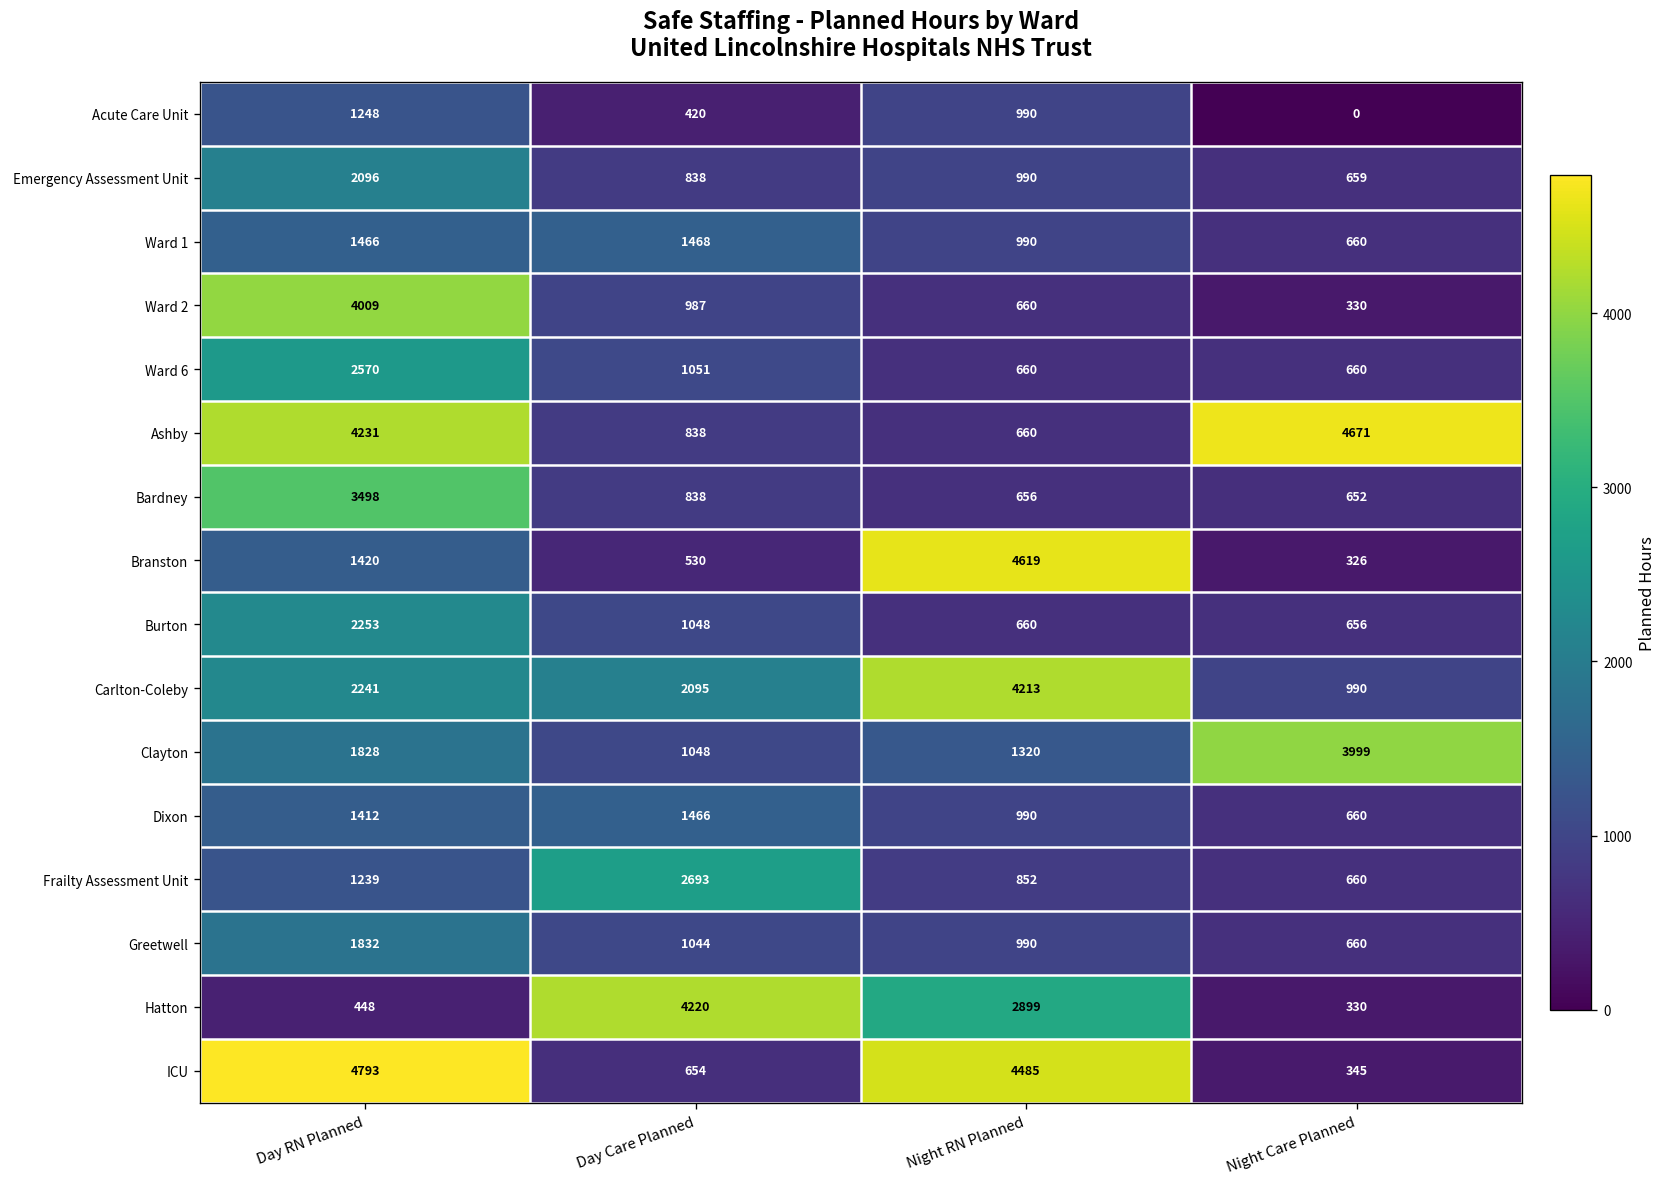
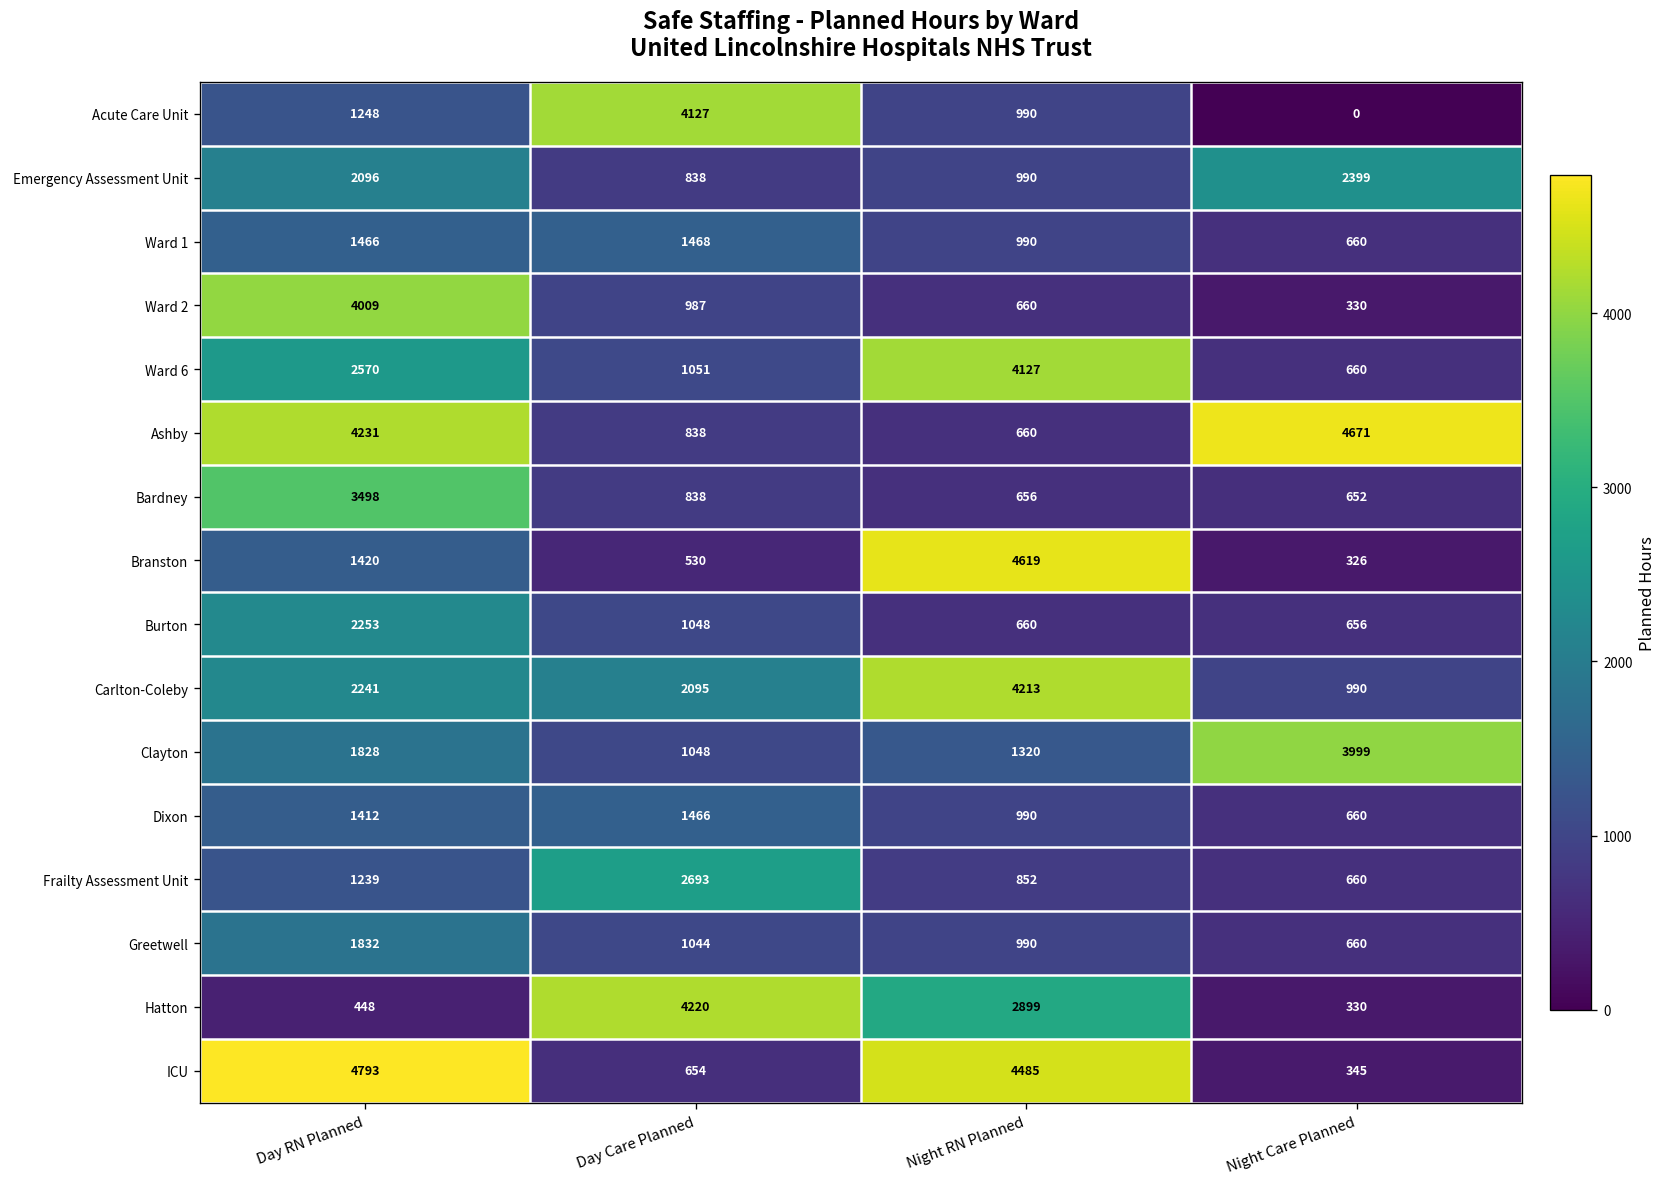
Acute Care Unit, Day Care Planned: 420 -> 4127
Emergency Assessment Unit, Night Care Planned: 659 -> 2399
Ward 6, Night RN Planned: 660 -> 4127
